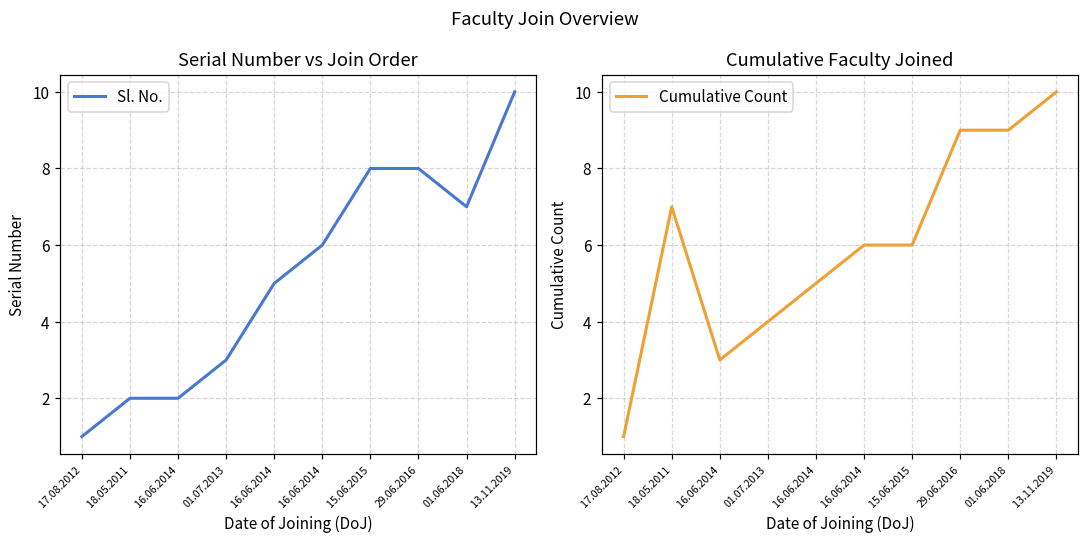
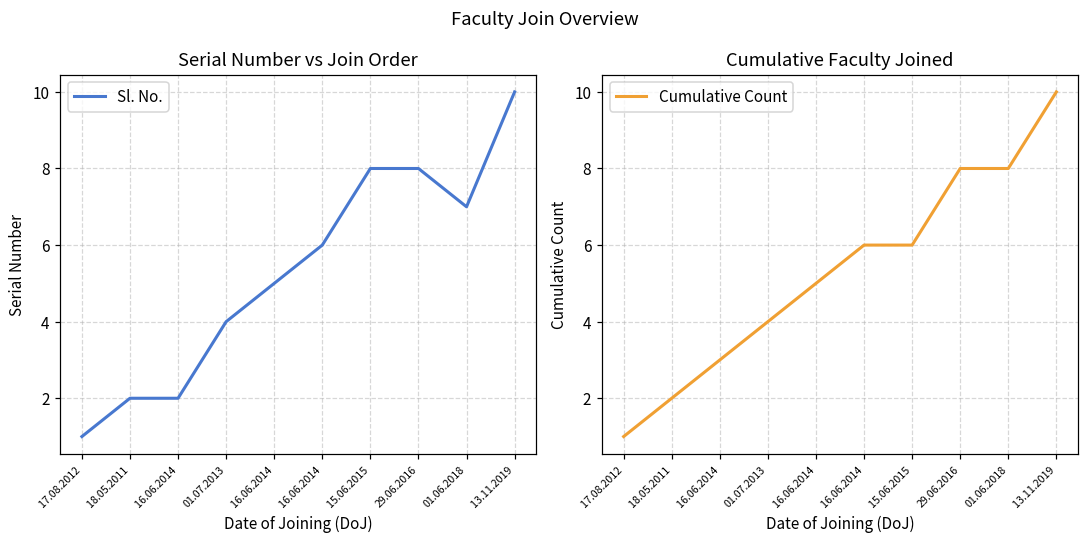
Serial Number vs Join Order, 01.07.2013: 3 -> 4
Cumulative Faculty Joined, 18.05.2011: 7 -> 2
Cumulative Faculty Joined, 29.06.2016: 9 -> 8
Cumulative Faculty Joined, 01.06.2018: 9 -> 8
